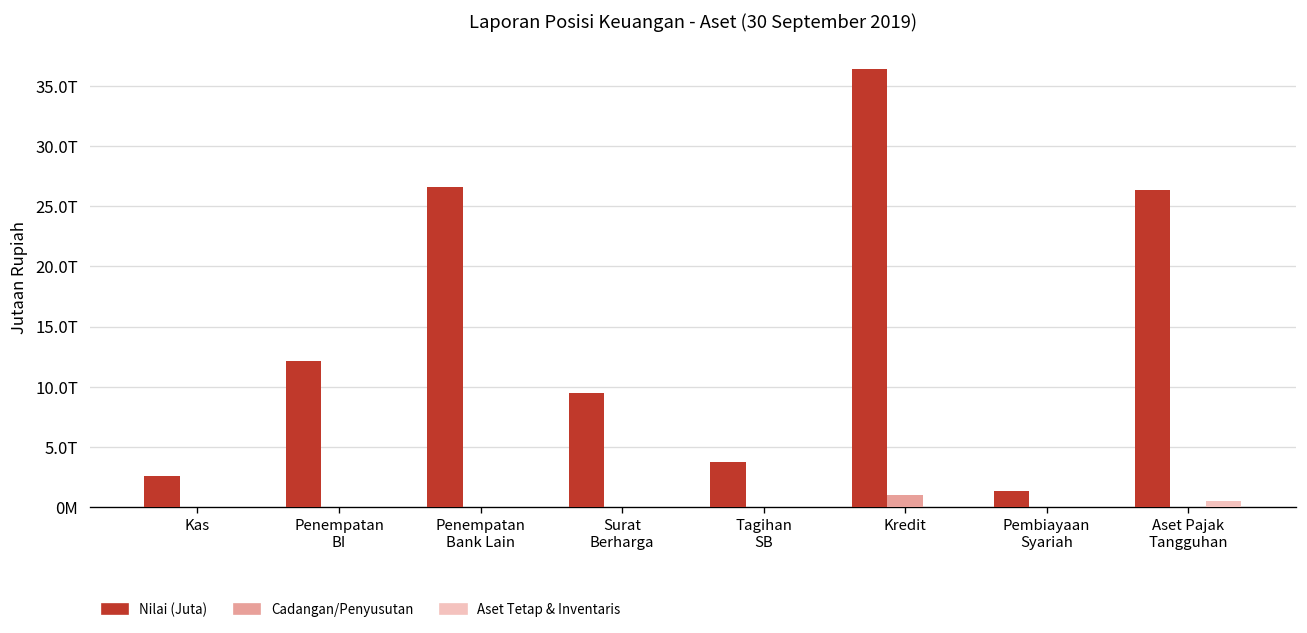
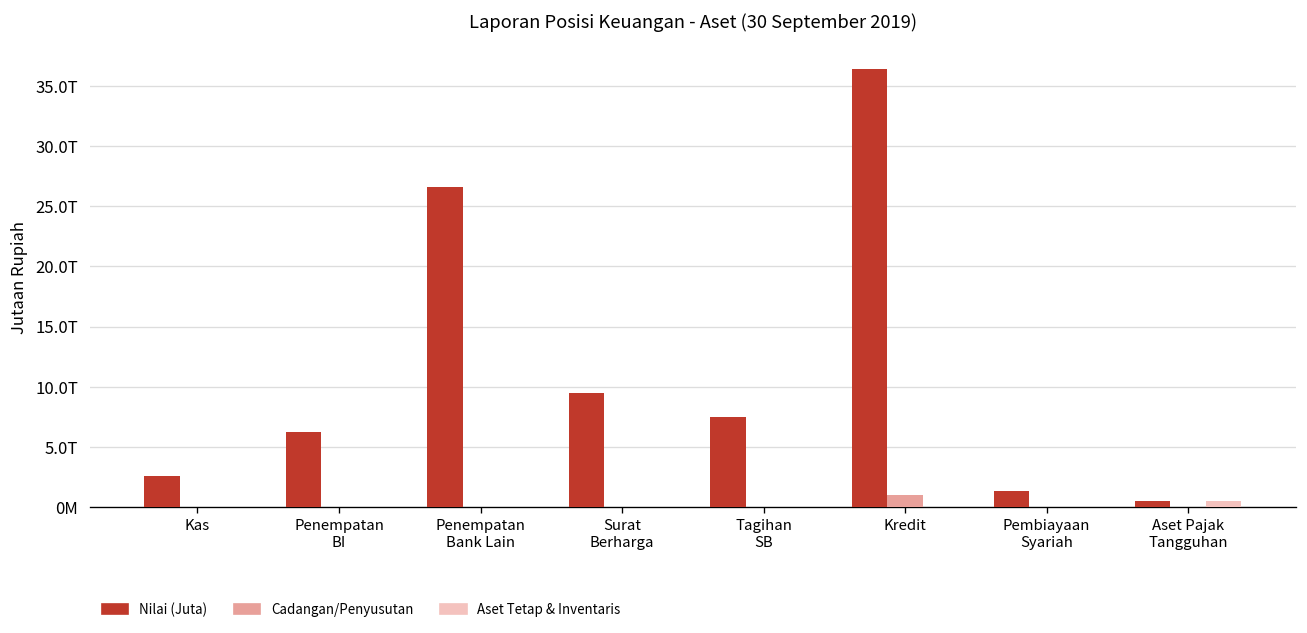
Nilai (Juta), Penempatan BI: 12.2T -> 6.3T
Nilai (Juta), Tagihan SB: 3.8T -> 7.5T
Nilai (Juta), Aset Pajak Tangguhan: 26.3T -> 0.5T
